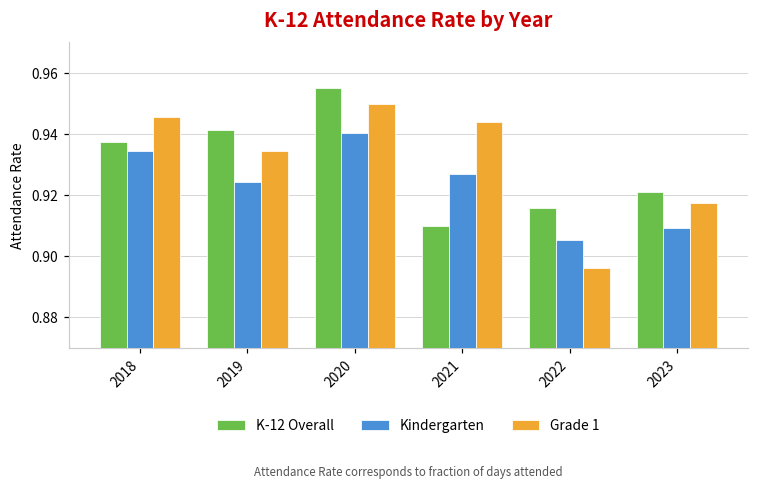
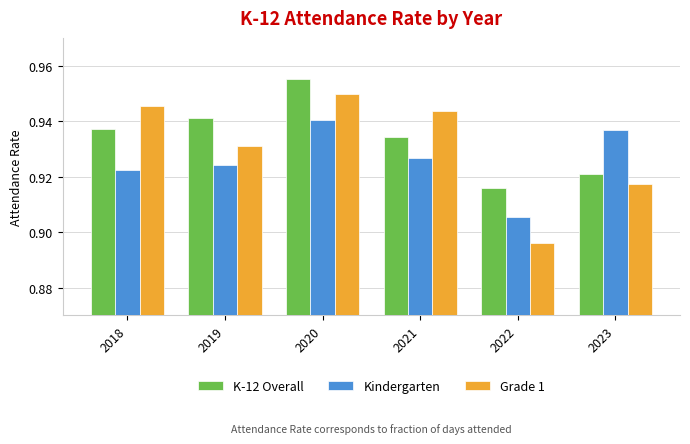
Kindergarten, 2018: 0.934 -> 0.923
Grade 1, 2019: 0.934 -> 0.931
K-12 Overall, 2021: 0.910 -> 0.934
Kindergarten, 2023: 0.909 -> 0.937
